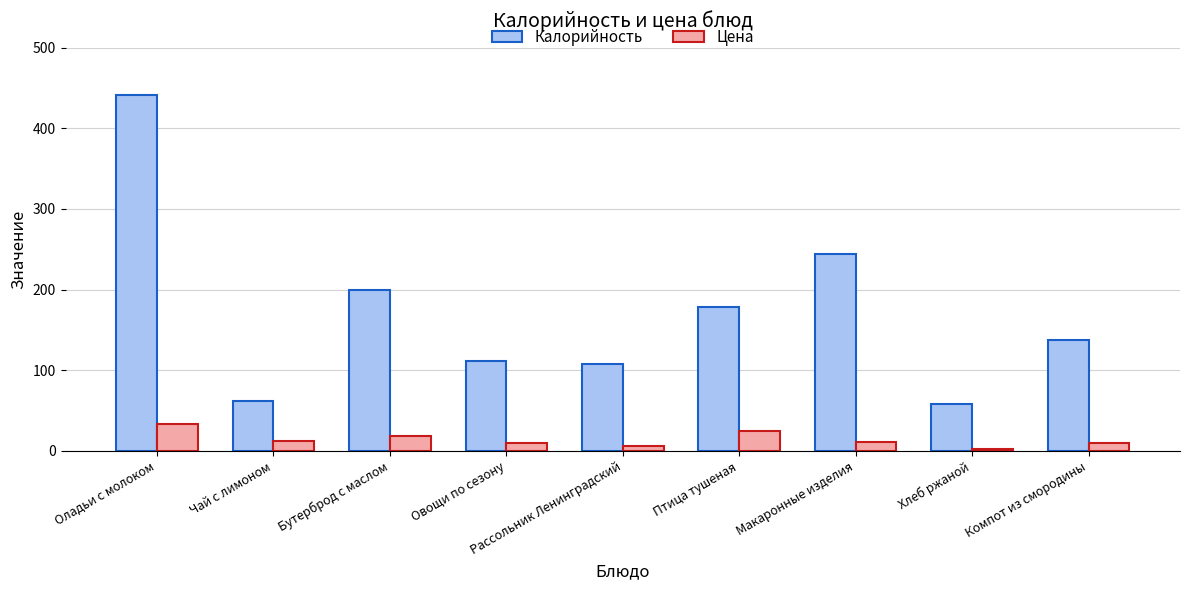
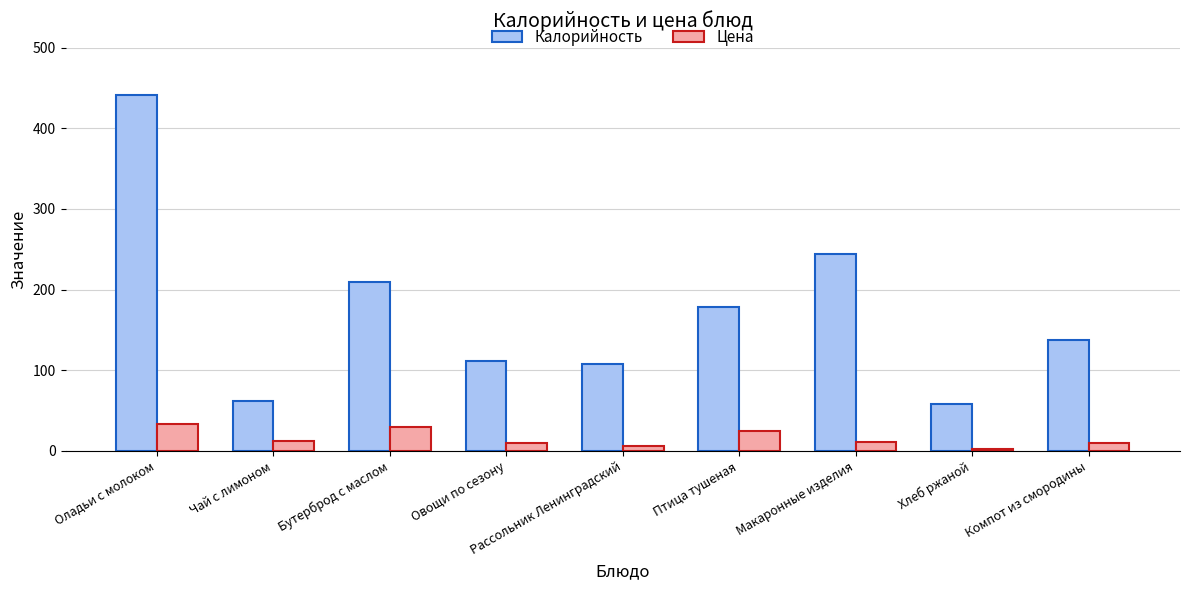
Калорийность, Бутерброд с маслом: 200 -> 210
Цена, Бутерброд с маслом: 20 -> 30
